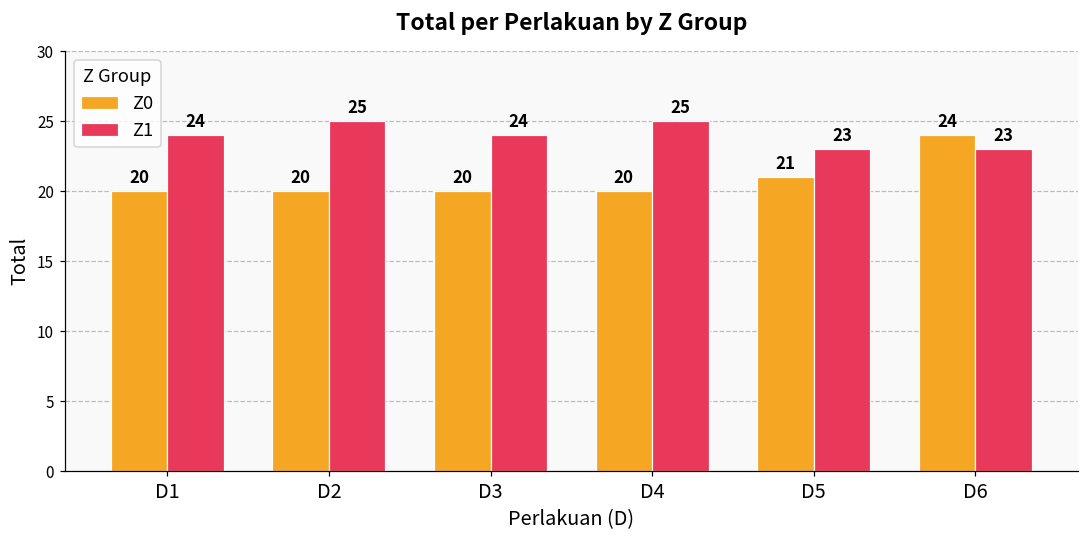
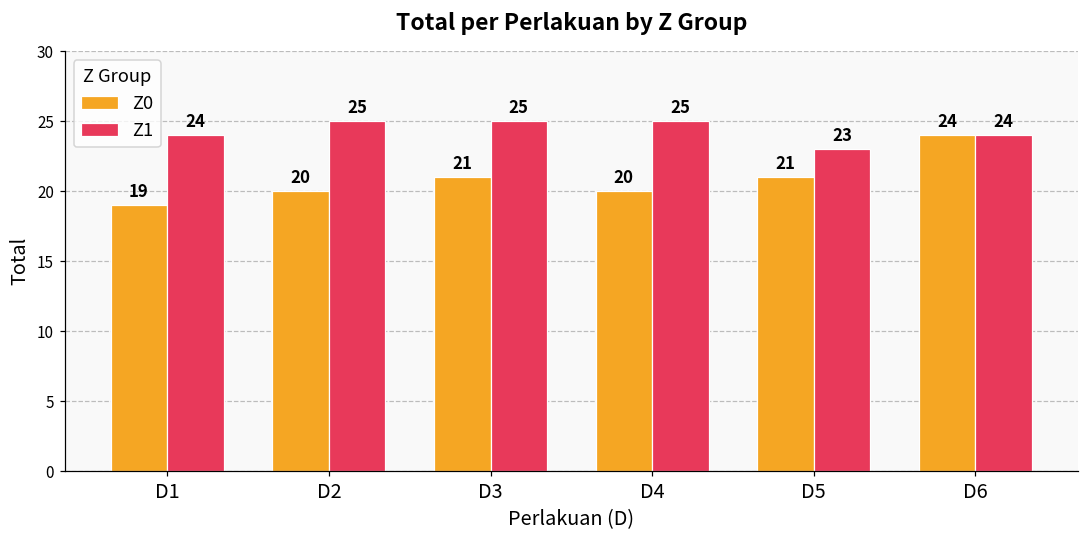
Z0, D1: 20 -> 19
Z0, D3: 20 -> 21
Z1, D3: 24 -> 25
Z1, D6: 23 -> 24
